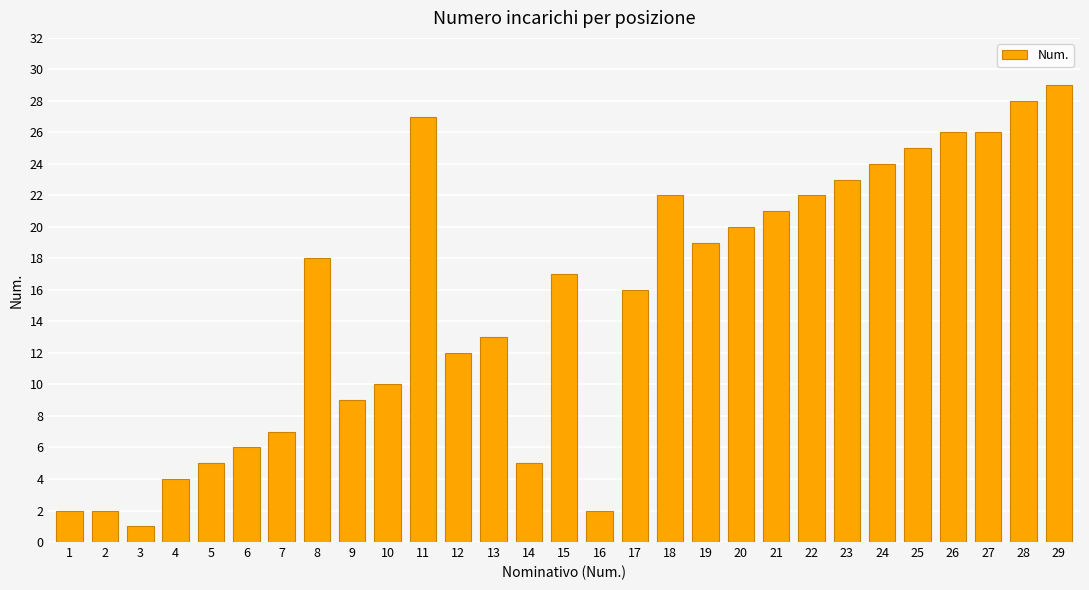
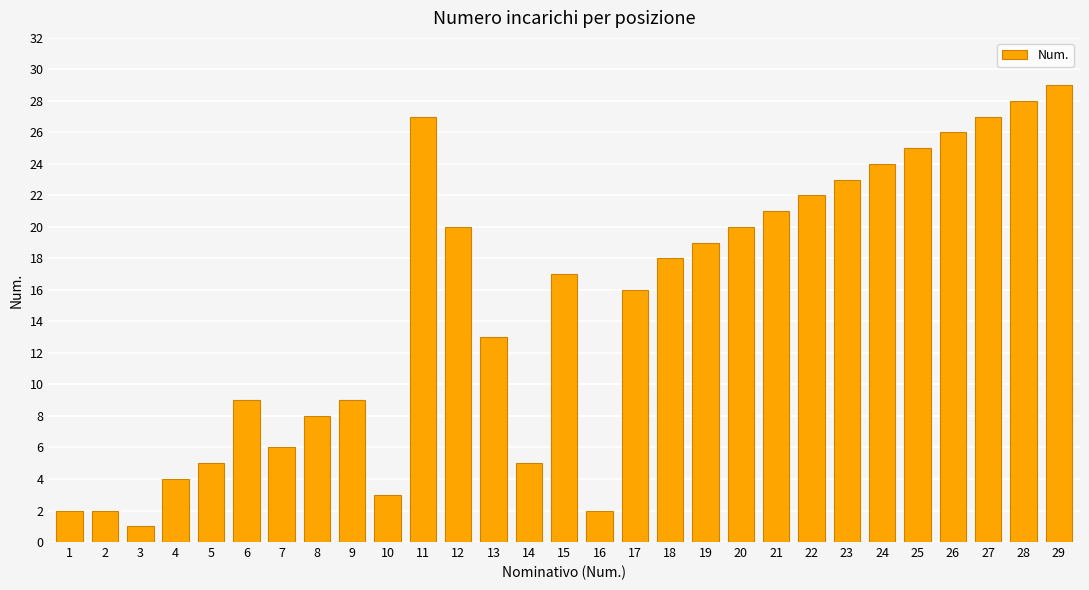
6: 6 -> 9
7: 7 -> 6
8: 18 -> 8
10: 10 -> 3
12: 12 -> 20
18: 22 -> 18
27: 26 -> 27
